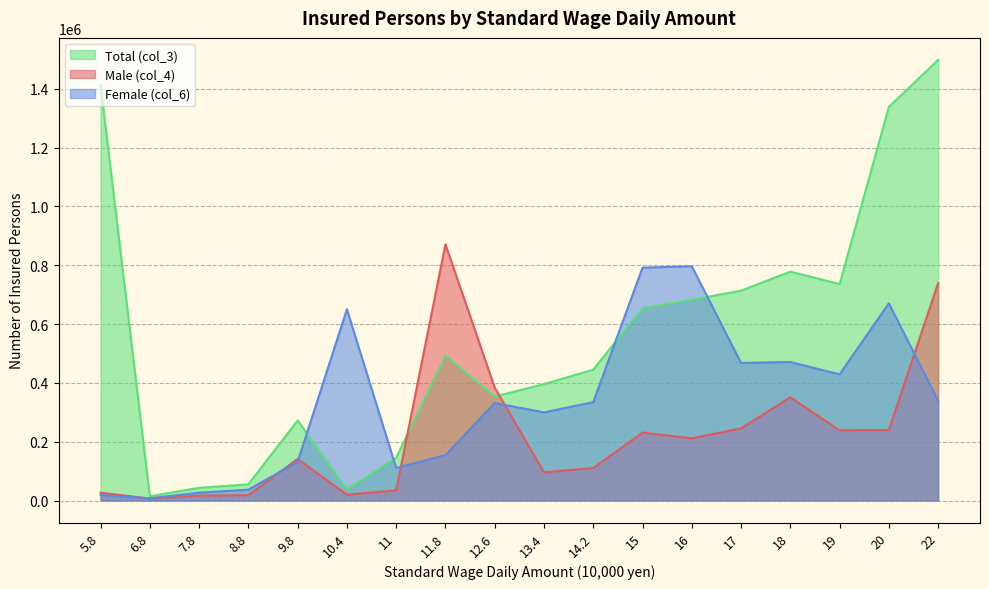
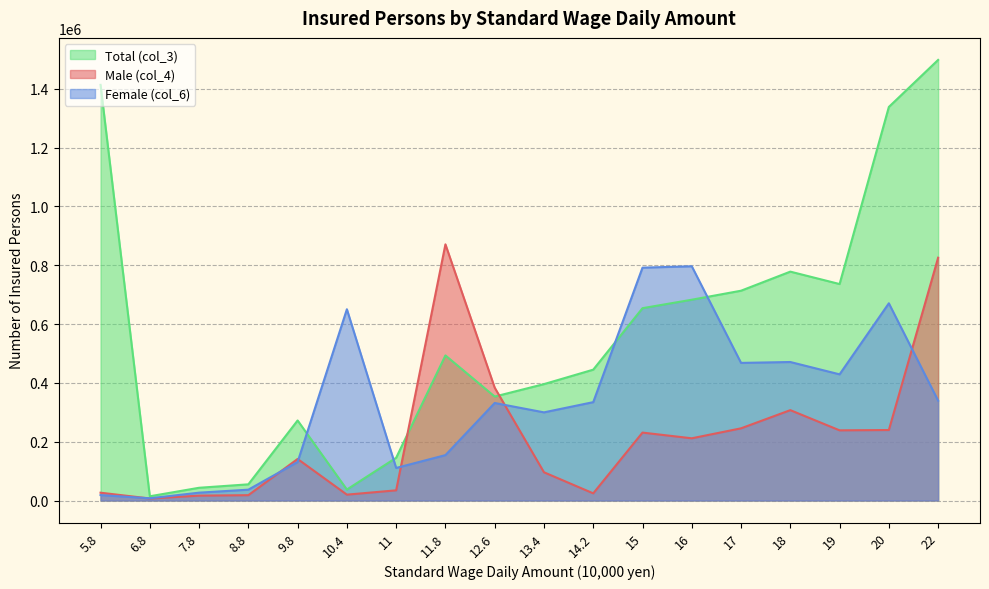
Male (col_4), 14.2: 110000 -> 20000
Male (col_4), 18: 350000 -> 310000
Male (col_4), 22: 740000 -> 830000
